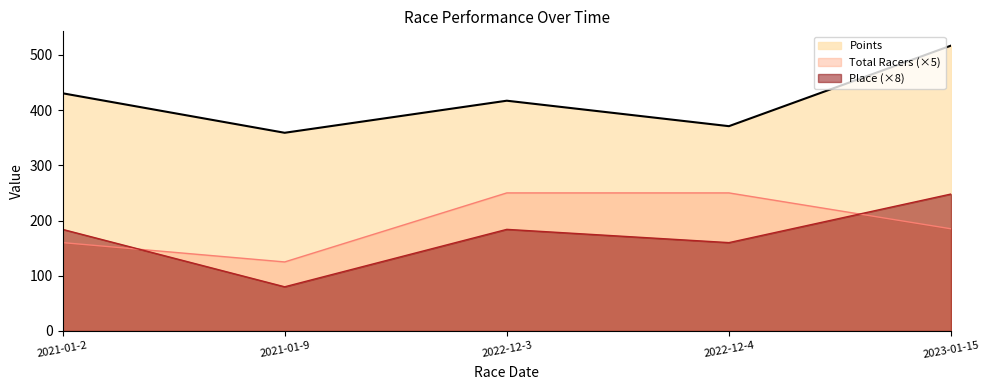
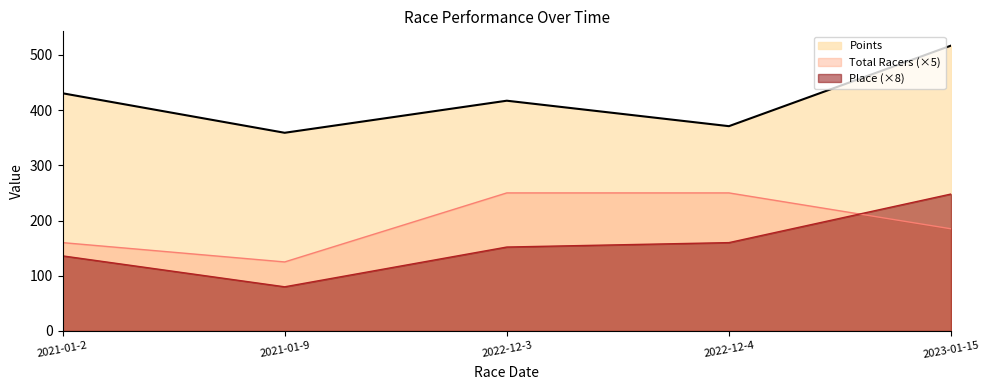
Place (×8), 2021-01-2: 180 -> 140
Place (×8), 2022-12-3: 180 -> 150
